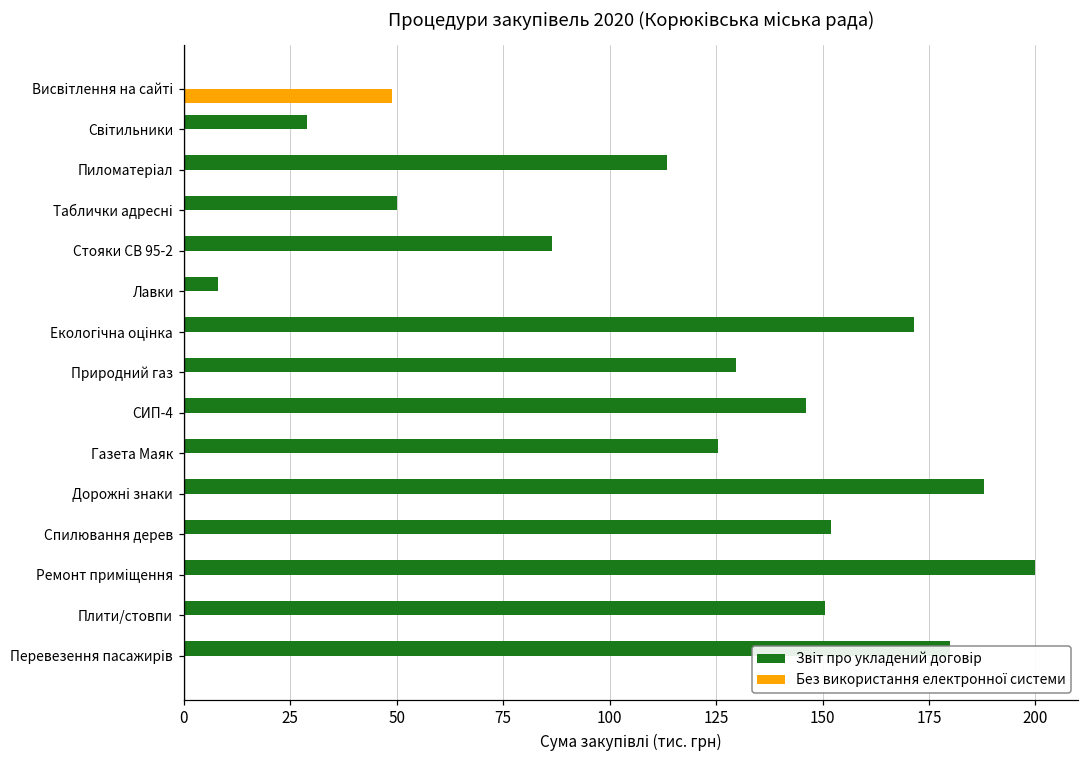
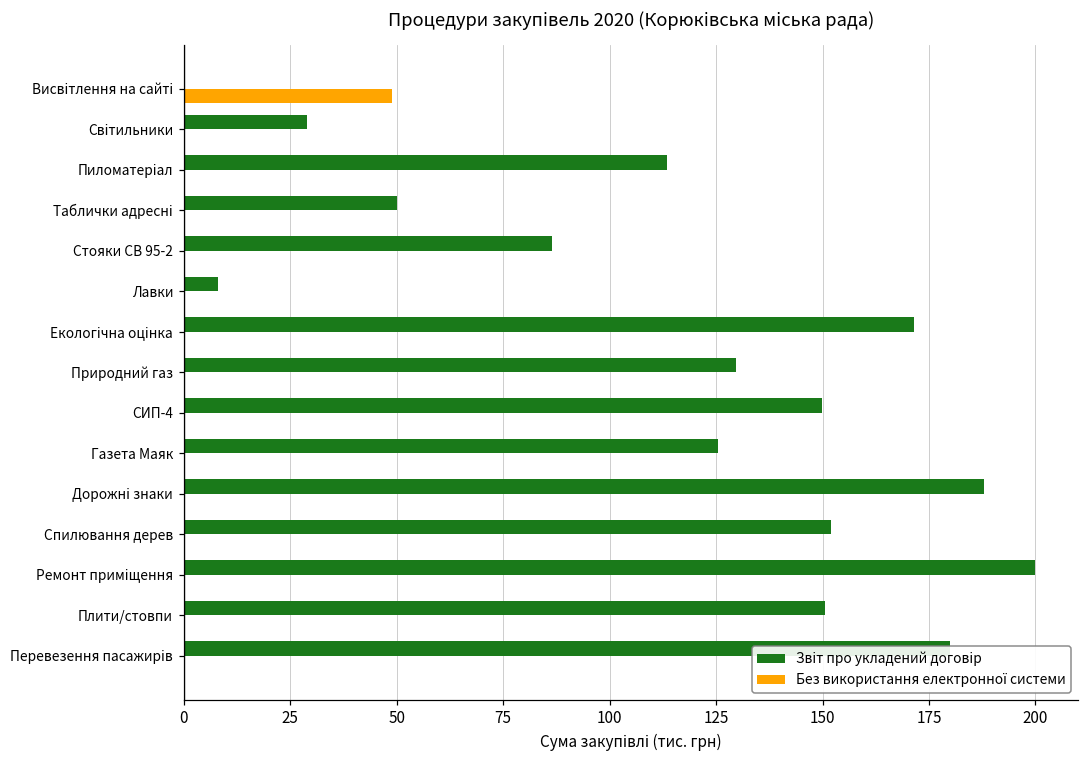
Звіт про укладений договір, СИП-4: 146 -> 150
